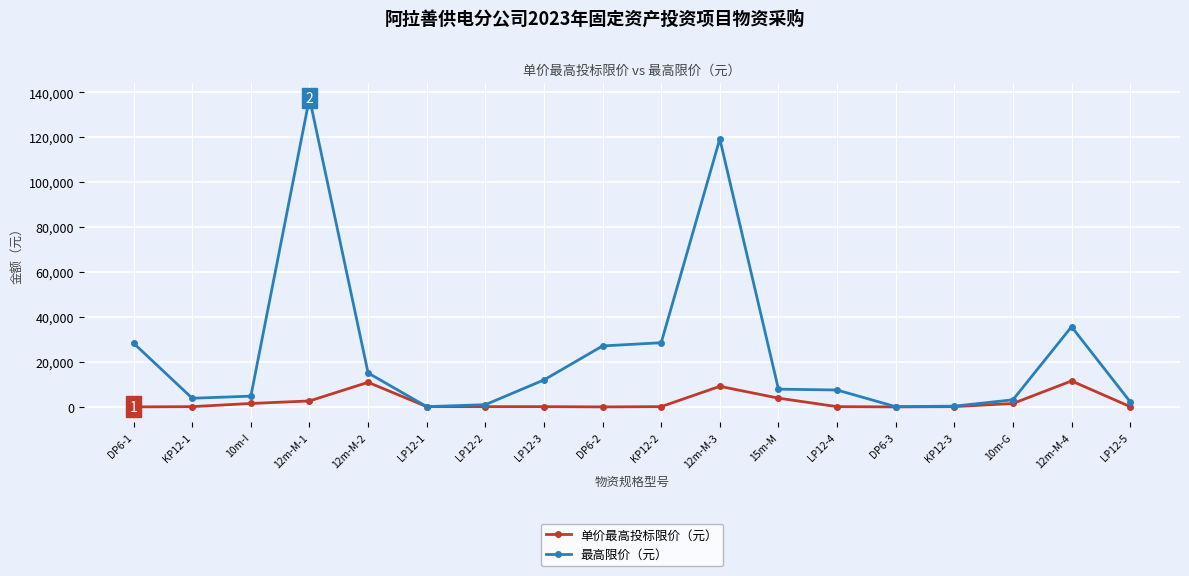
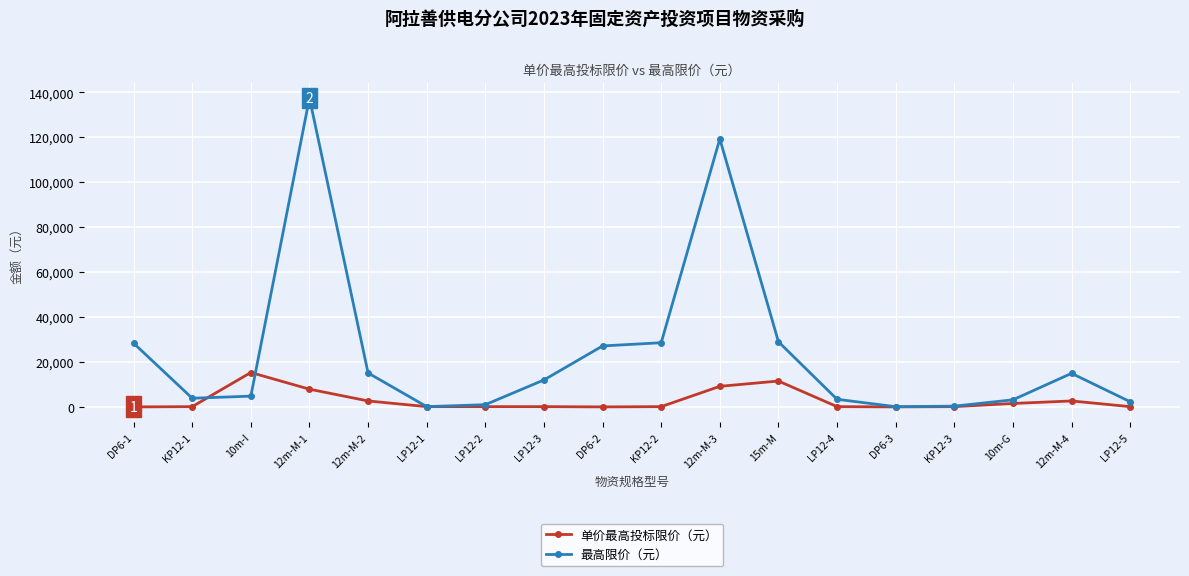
单价最高投标限价（元）, 10m-I: 2,000 -> 15,000
单价最高投标限价（元）, 12m-M-1: 3,000 -> 8,000
单价最高投标限价（元）, 12m-M-2: 11,000 -> 3,000
单价最高投标限价（元）, 15m-M: 4,000 -> 12,000
最高限价（元）, 15m-M: 8,000 -> 29,000
最高限价（元）, LP12-4: 8,000 -> 3,000
单价最高投标限价（元）, 12m-M-4: 12,000 -> 3,000
最高限价（元）, 12m-M-4: 36,000 -> 15,000
